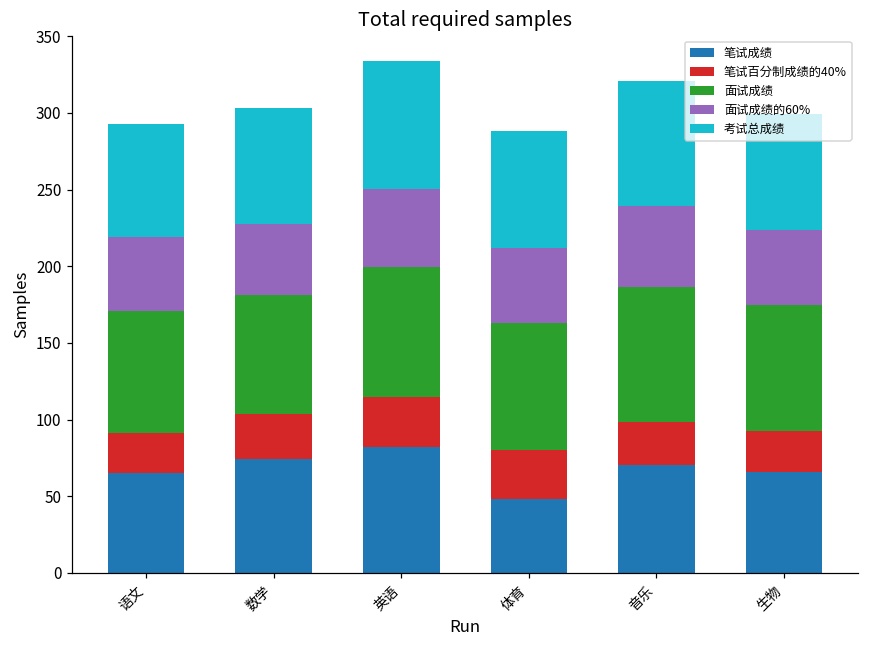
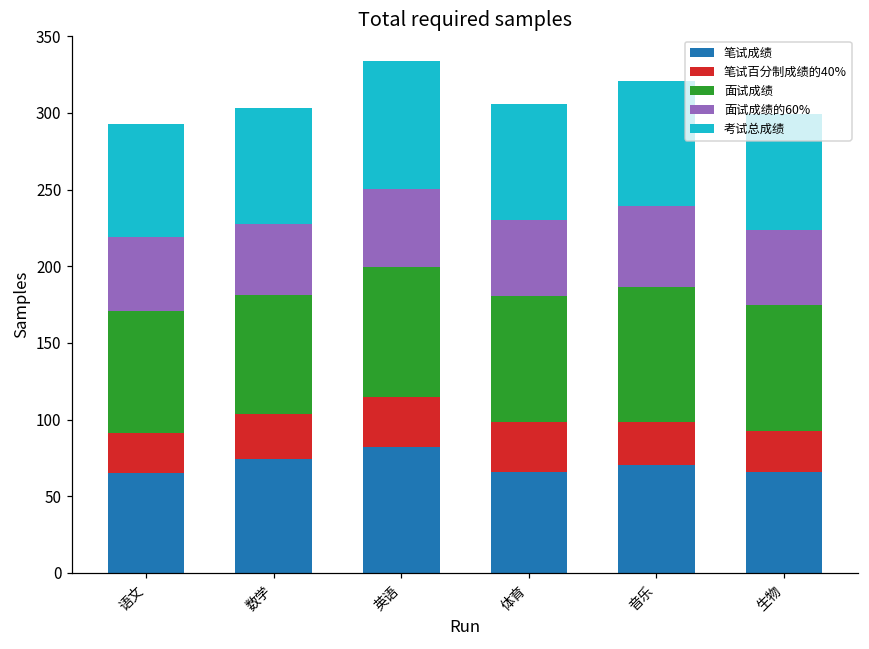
笔试成绩, 体育: 48 -> 66
